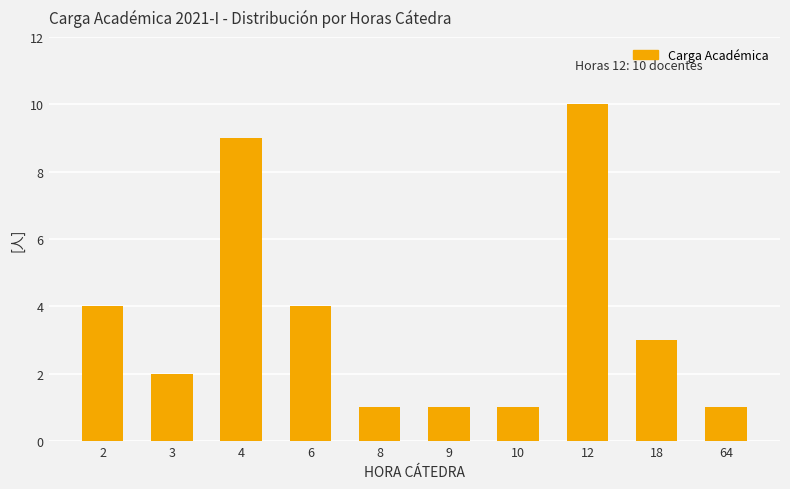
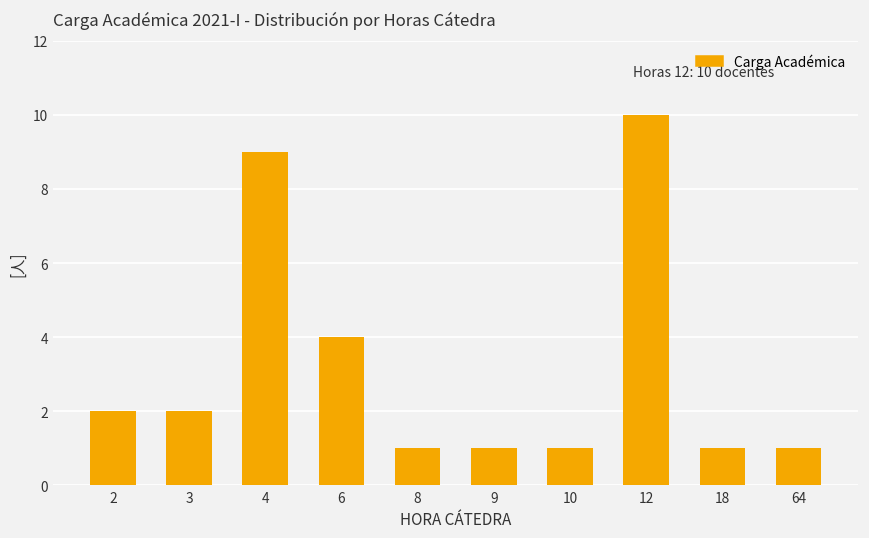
2: 4 -> 2
18: 3 -> 1
